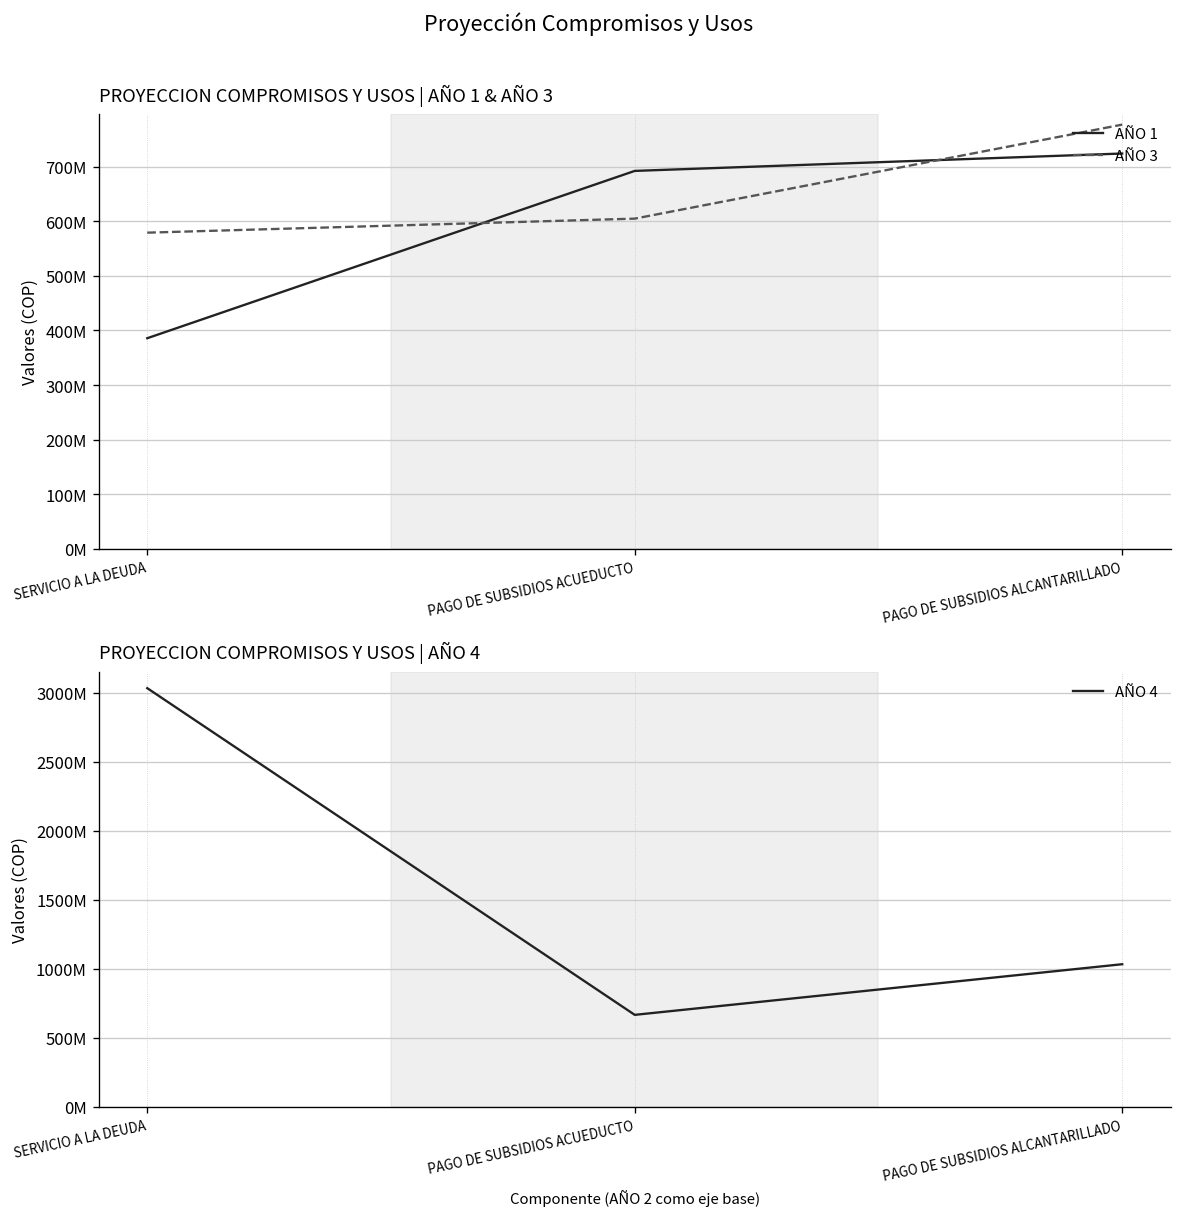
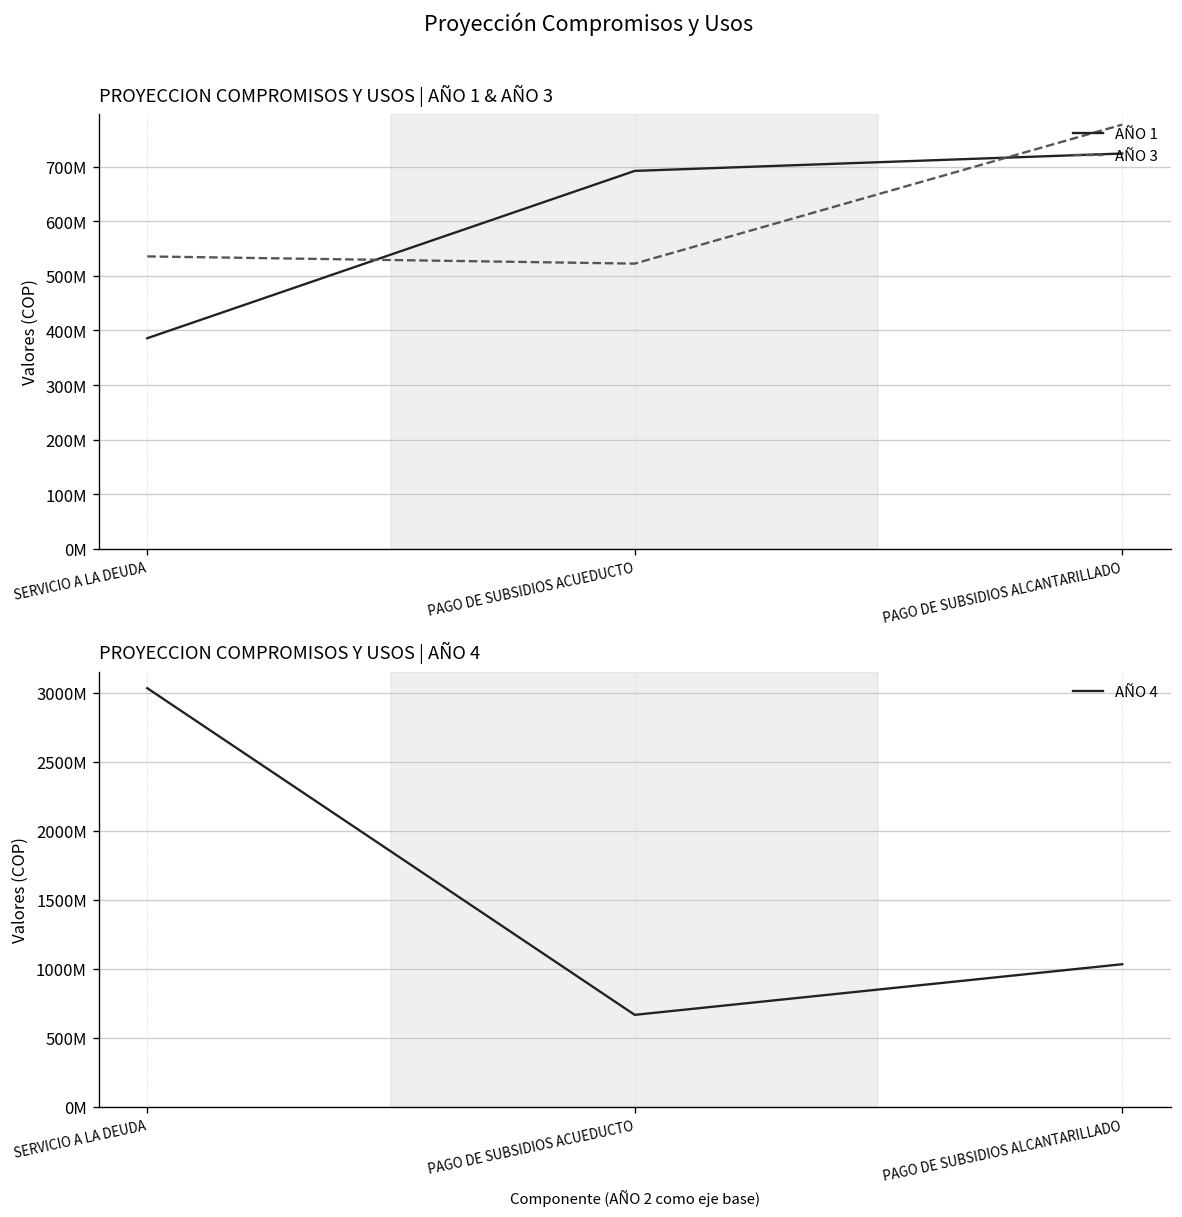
PROYECCION COMPROMISOS Y USOS | AÑO 1 & AÑO 3, AÑO 3, SERVICIO A LA DEUDA: 580000000 -> 540000000
PROYECCION COMPROMISOS Y USOS | AÑO 1 & AÑO 3, AÑO 3, PAGO DE SUBSIDIOS ACUEDUCTO: 600000000 -> 520000000
